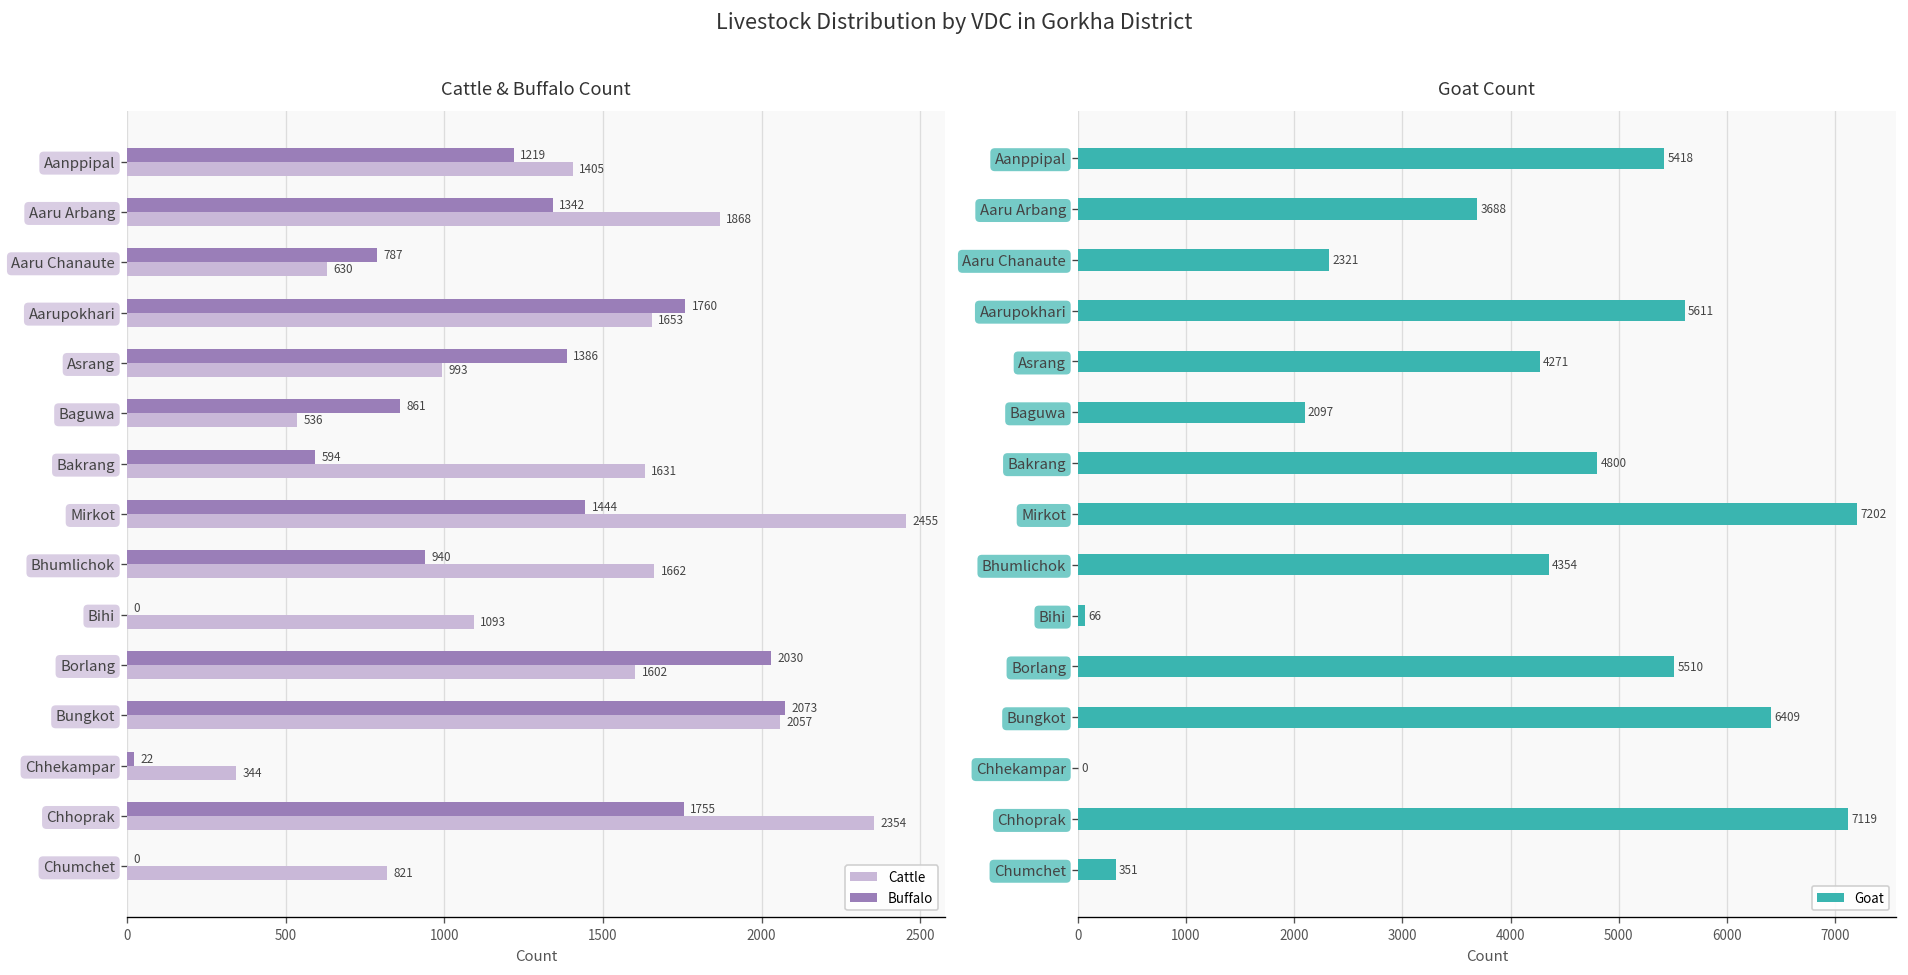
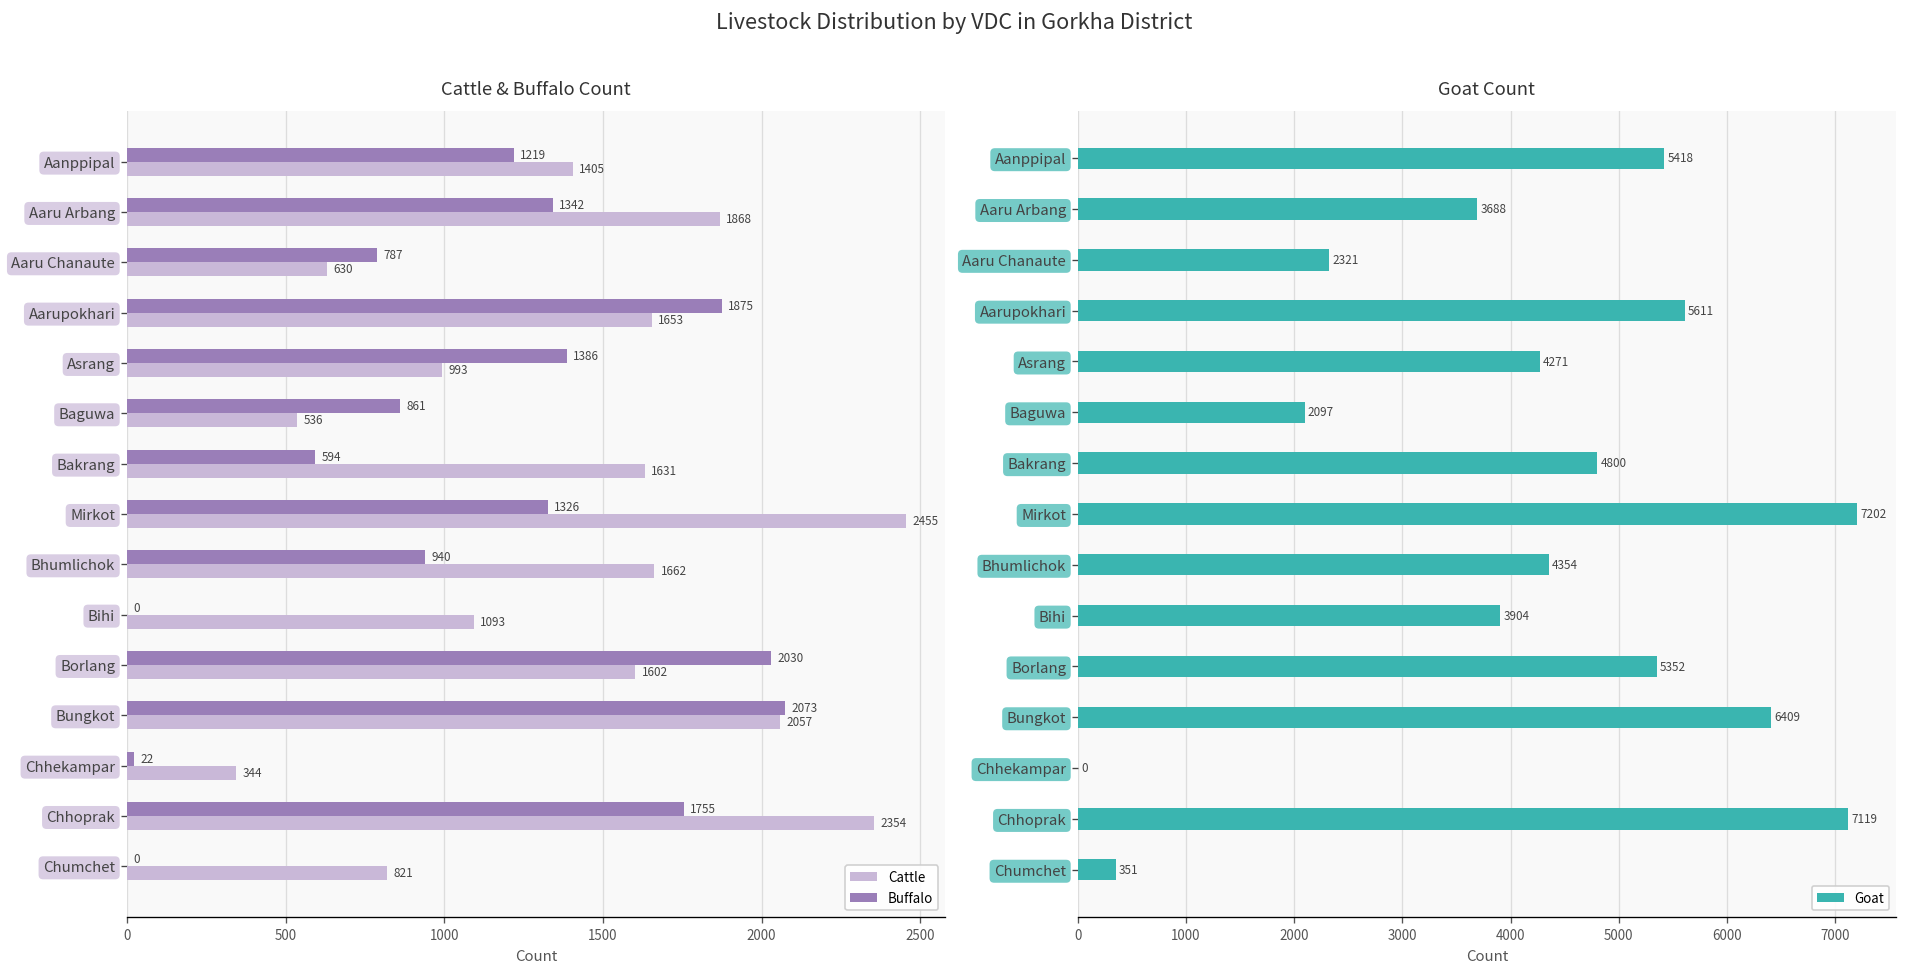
Cattle & Buffalo Count, Buffalo, Aarupokhari: 1760 -> 1875
Cattle & Buffalo Count, Buffalo, Mirkot: 1444 -> 1326
Goat Count, Bihi: 66 -> 3904
Goat Count, Borlang: 5510 -> 5352
